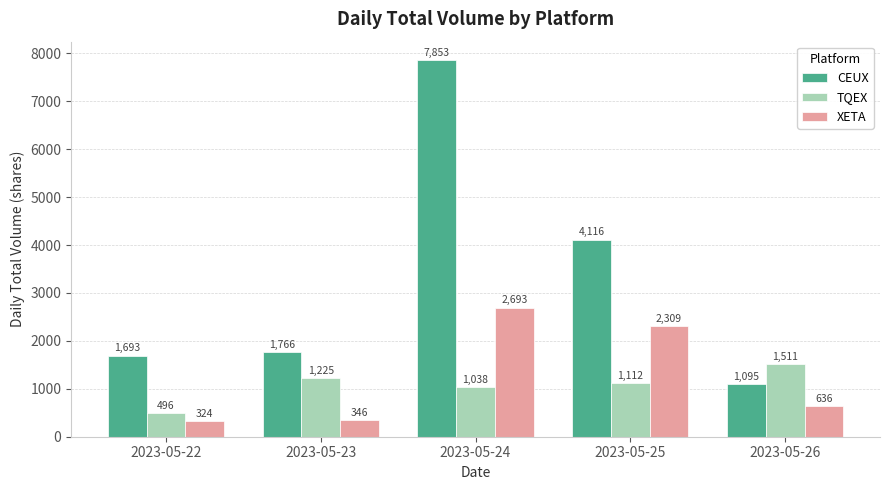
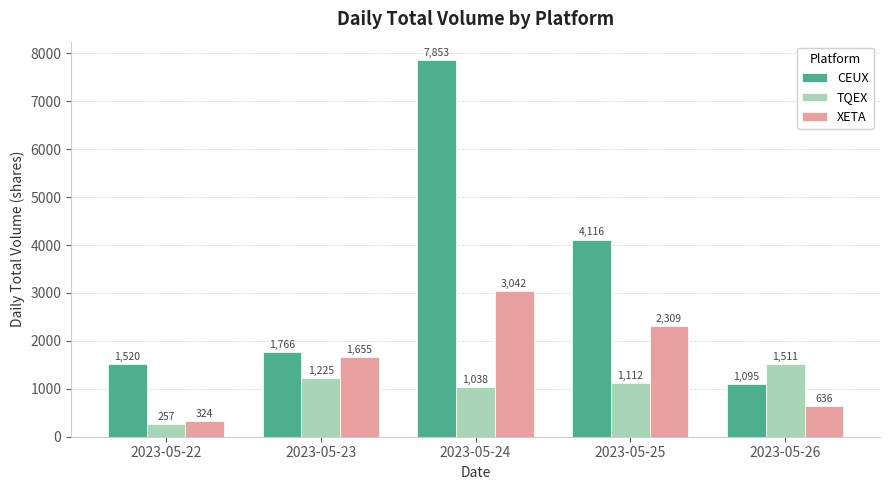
CEUX, 2023-05-22: 1,693 -> 1,520
TQEX, 2023-05-22: 496 -> 257
XETA, 2023-05-23: 346 -> 1,655
XETA, 2023-05-24: 2,693 -> 3,042
